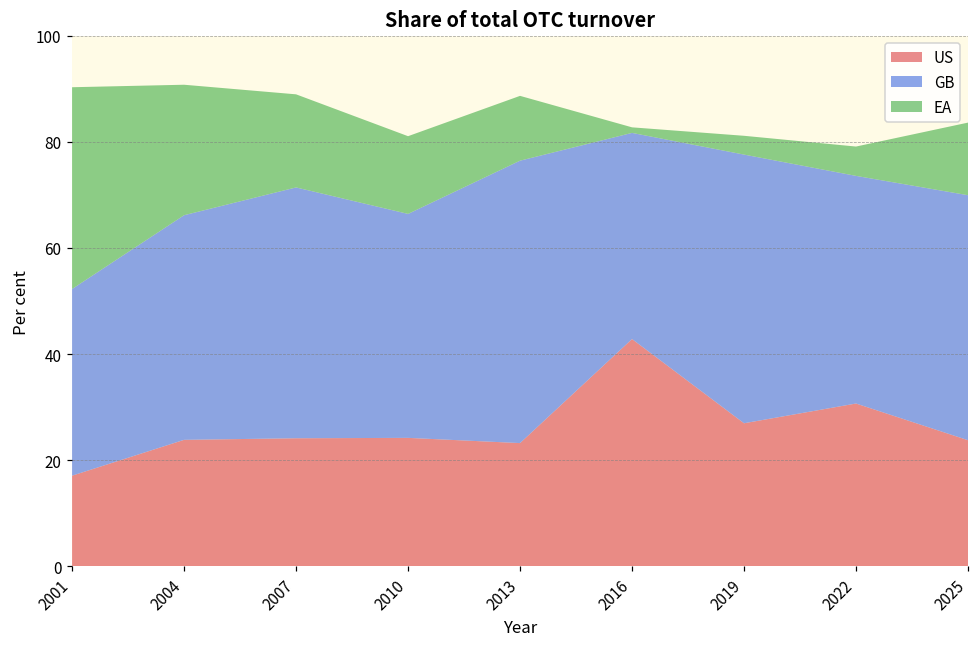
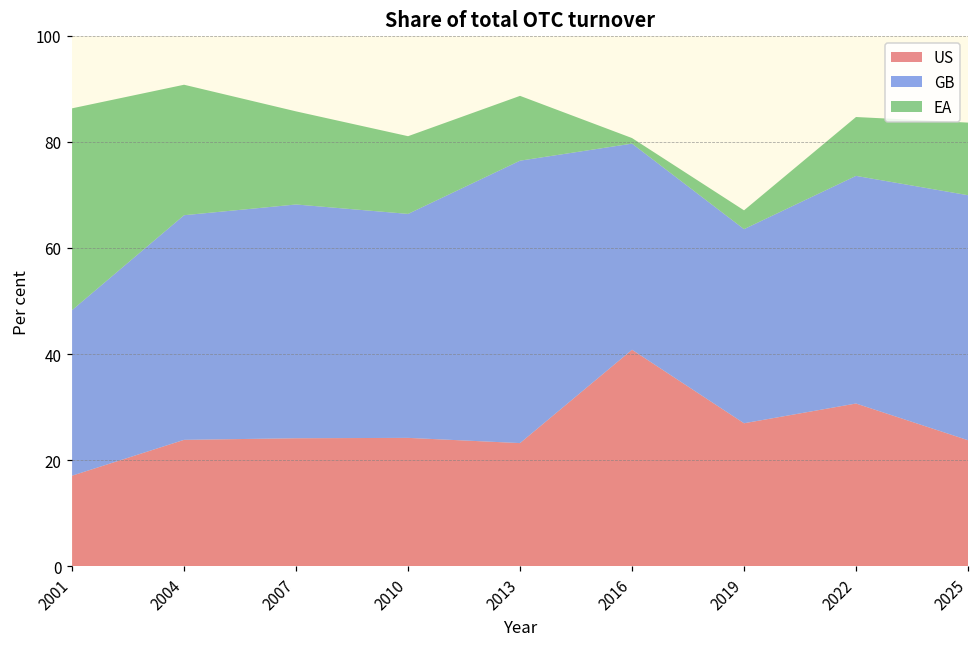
GB, 2001: 35 -> 31
GB, 2007: 47 -> 44
US, 2016: 43 -> 41
GB, 2019: 51 -> 37
EA, 2022: 6 -> 11
